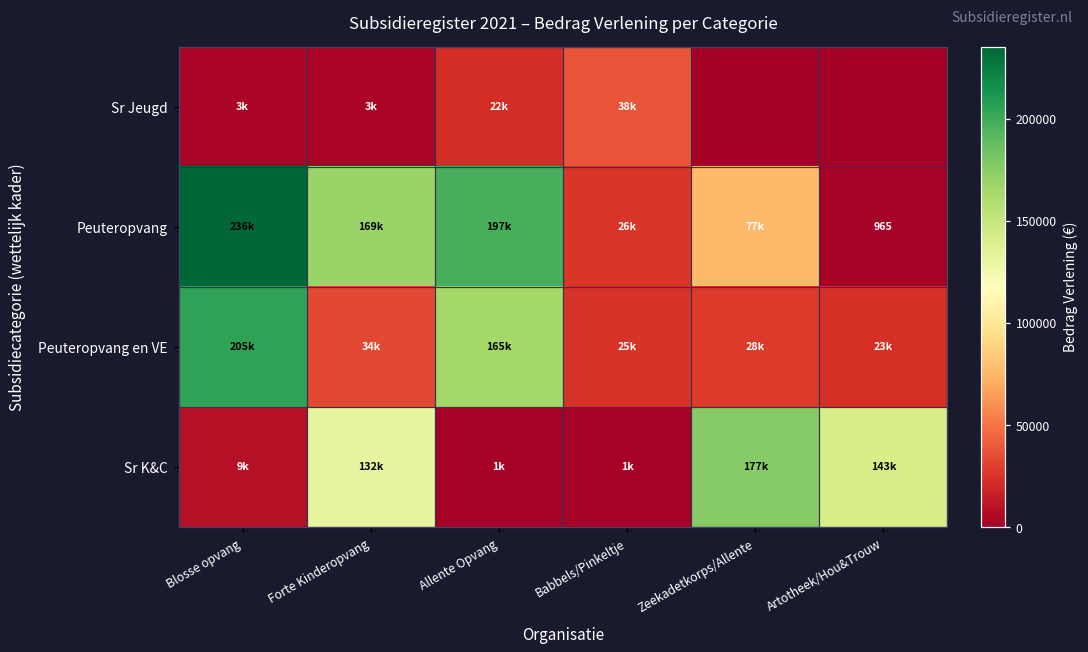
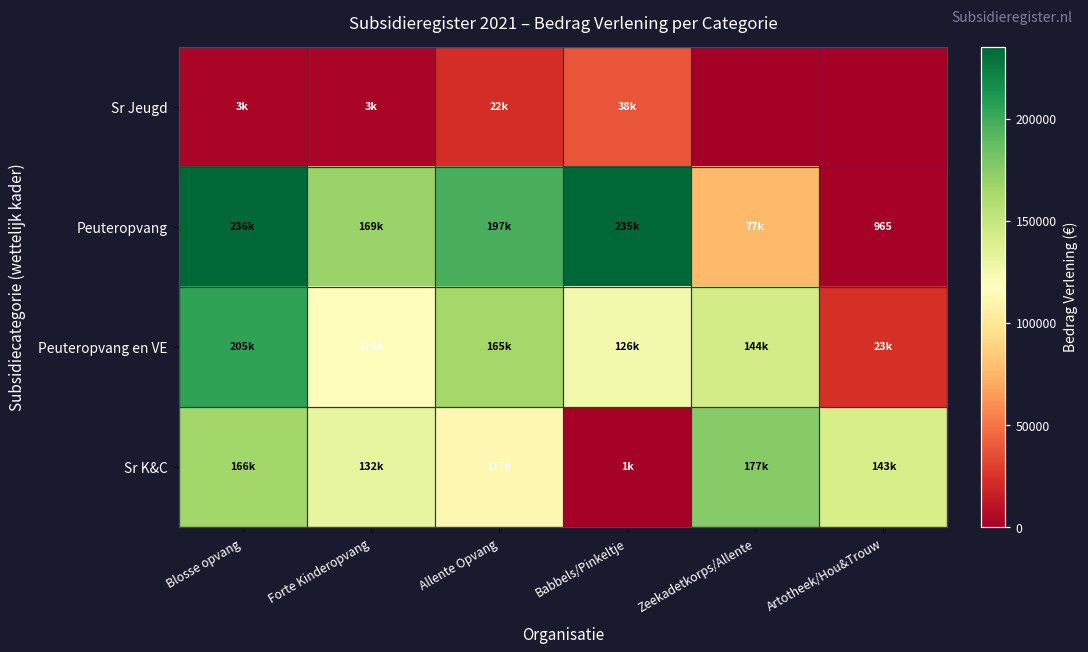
Peuteropvang, Babbels/Pinkeltje: 26k -> 235k
Peuteropvang en VE, Forte Kinderopvang: 34k -> 116k
Peuteropvang en VE, Babbels/Pinkeltje: 25k -> 126k
Peuteropvang en VE, Zeekadetkorps/Allente: 28k -> 144k
Sr K&C, Blosse opvang: 9k -> 166k
Sr K&C, Allente Opvang: 1k -> 111k
